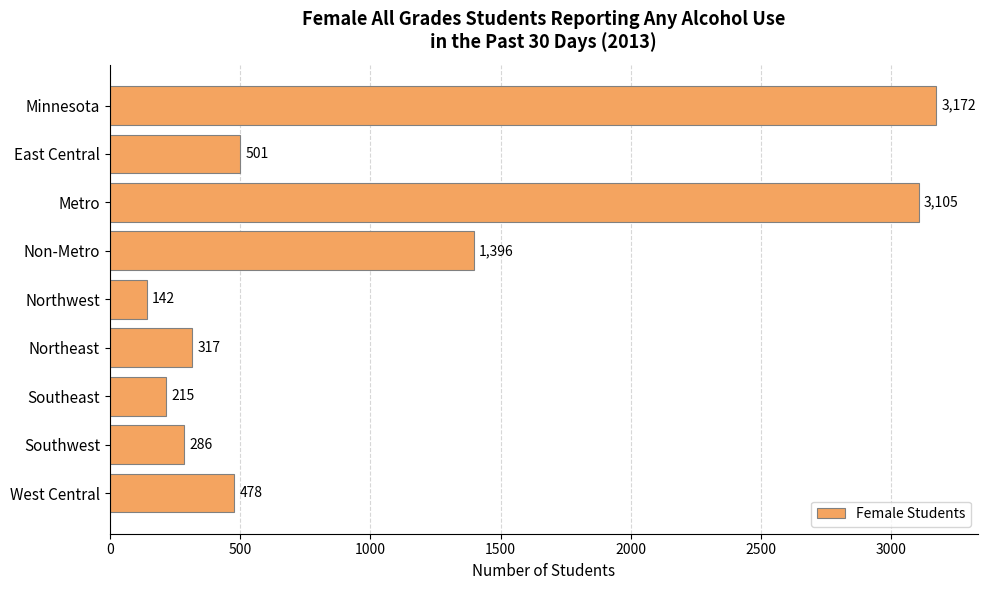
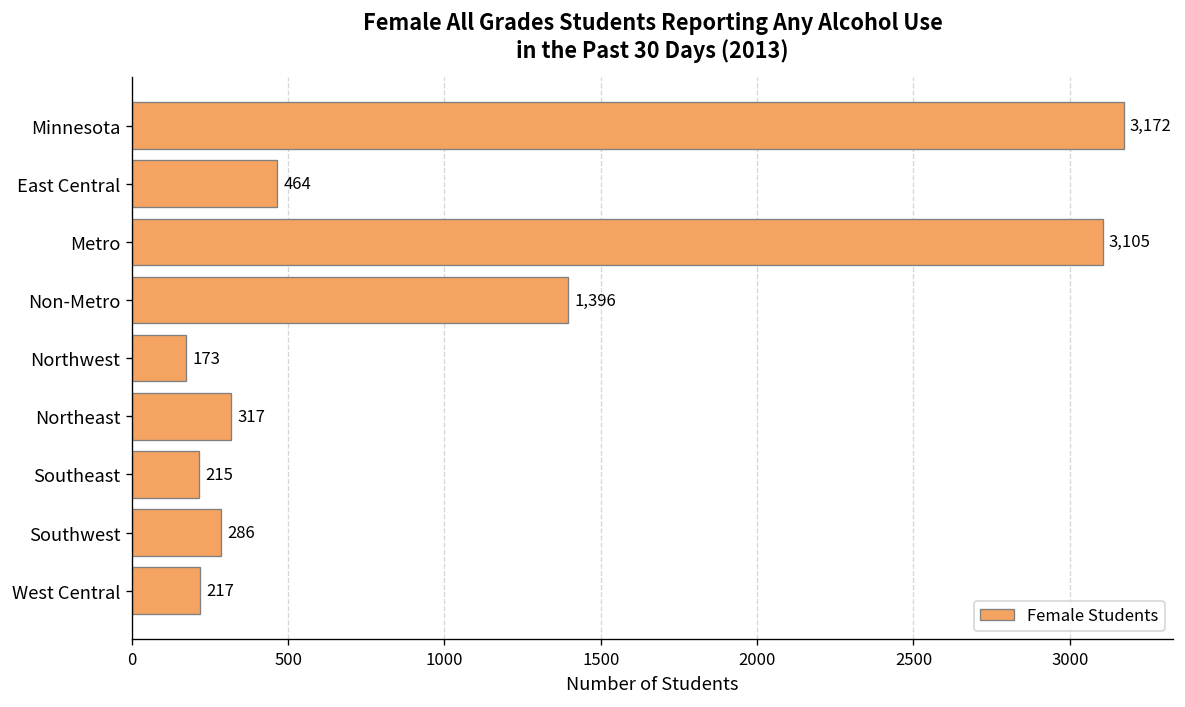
East Central: 501 -> 464
Northwest: 142 -> 173
West Central: 478 -> 217
